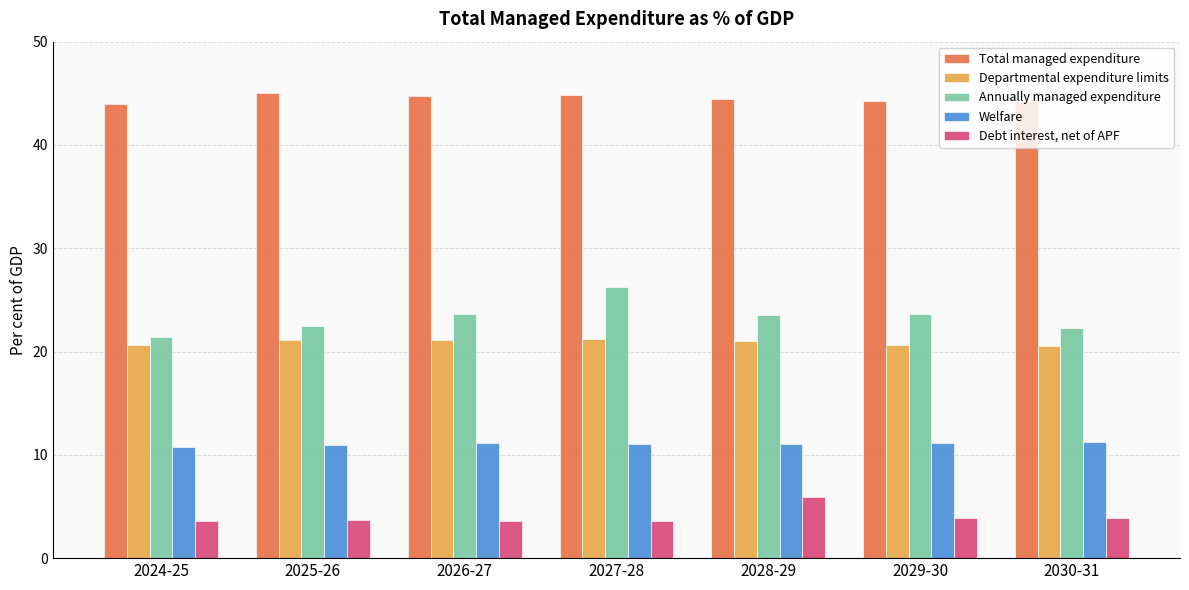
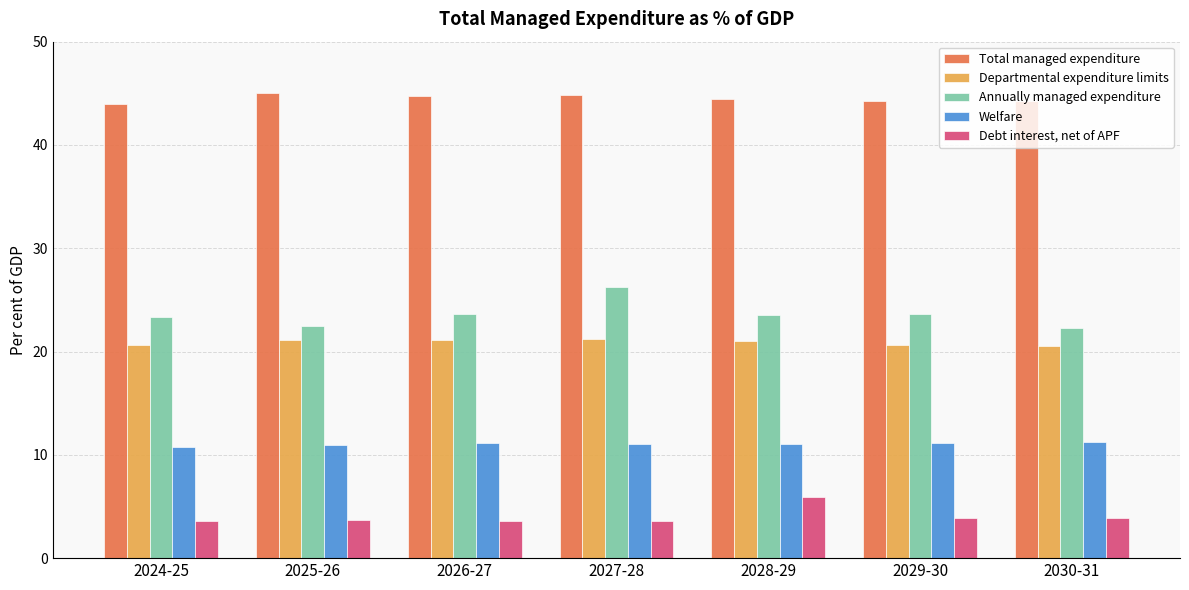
Annually managed expenditure, 2024-25: 21.5 -> 23.4
